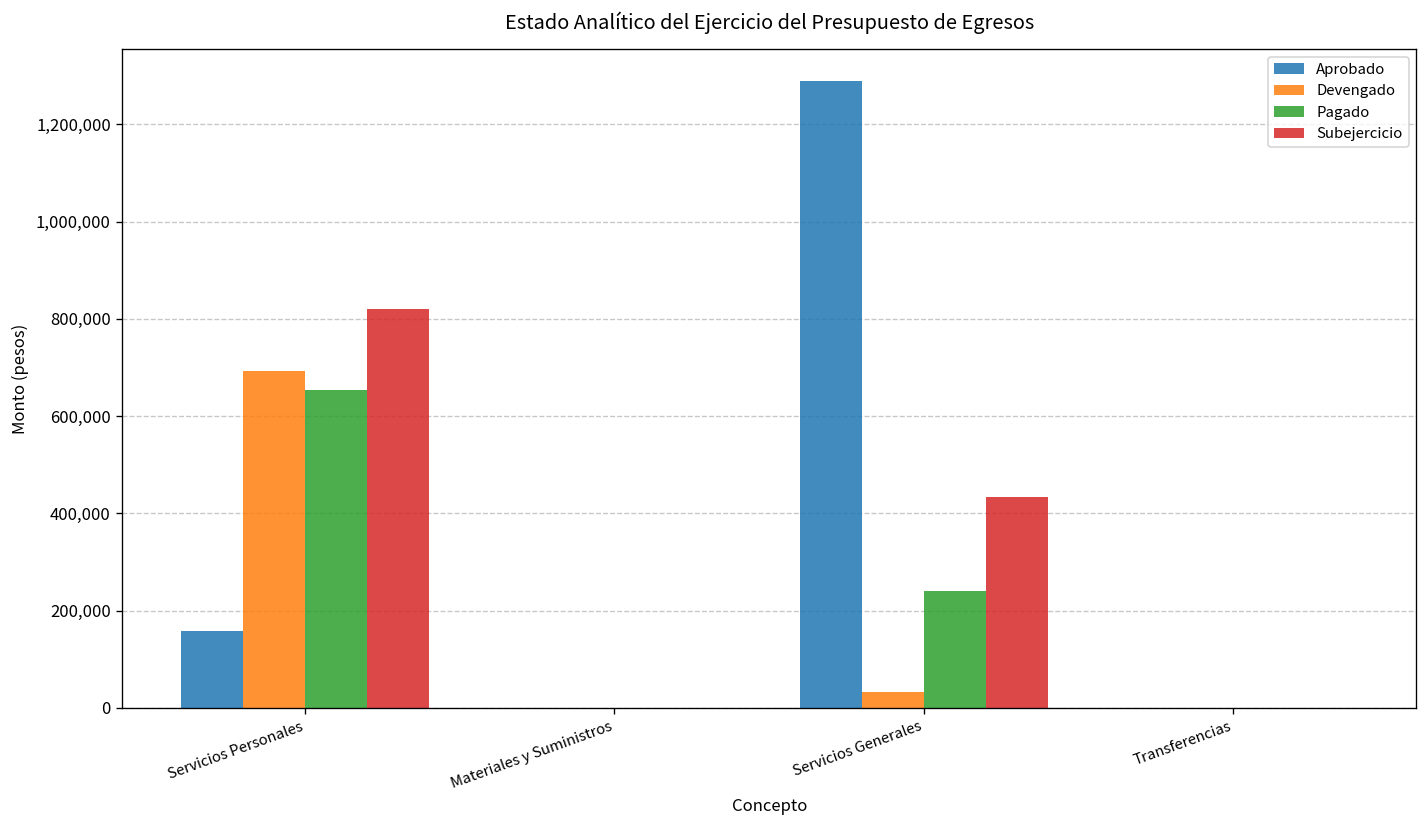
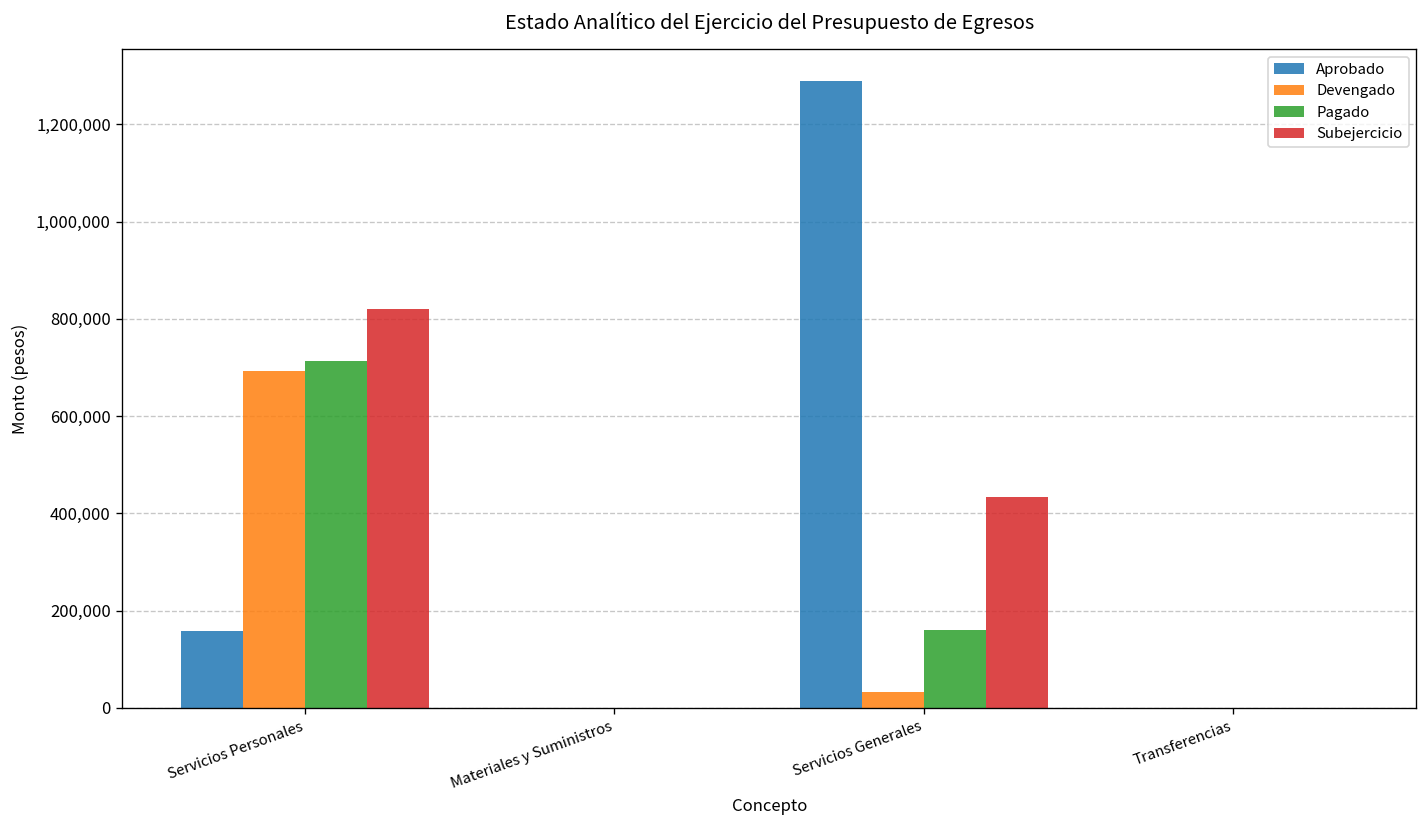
Pagado, Servicios Personales: 650,000 -> 710,000
Pagado, Servicios Generales: 240,000 -> 160,000
